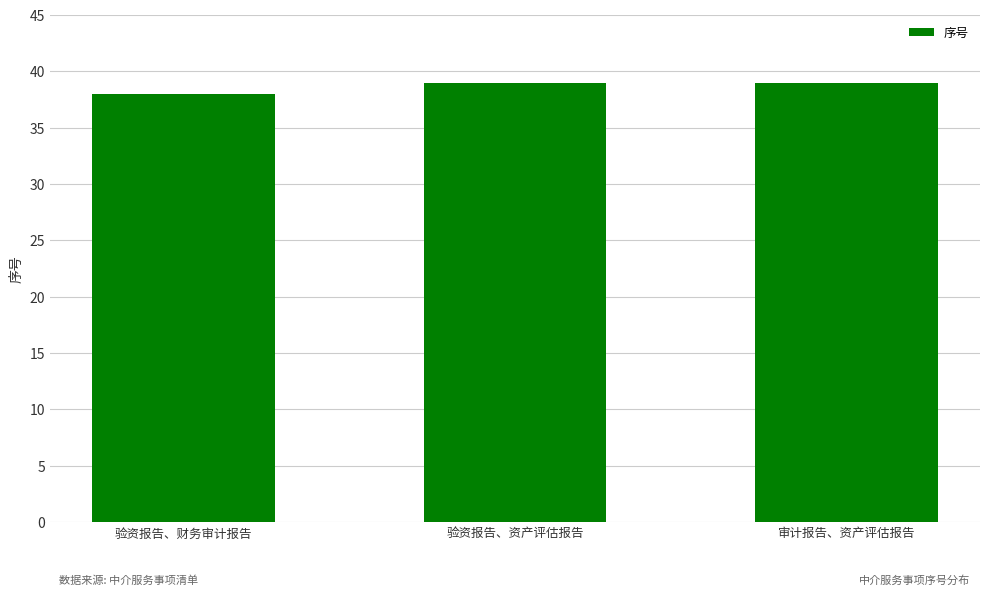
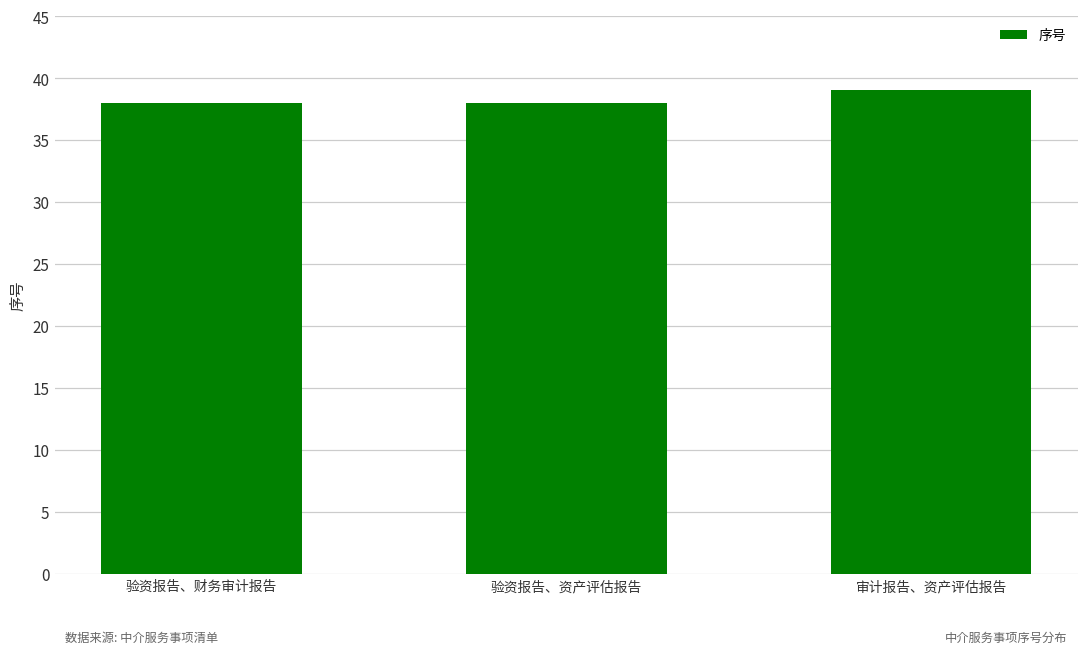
验资报告、资产评估报告: 39 -> 38
